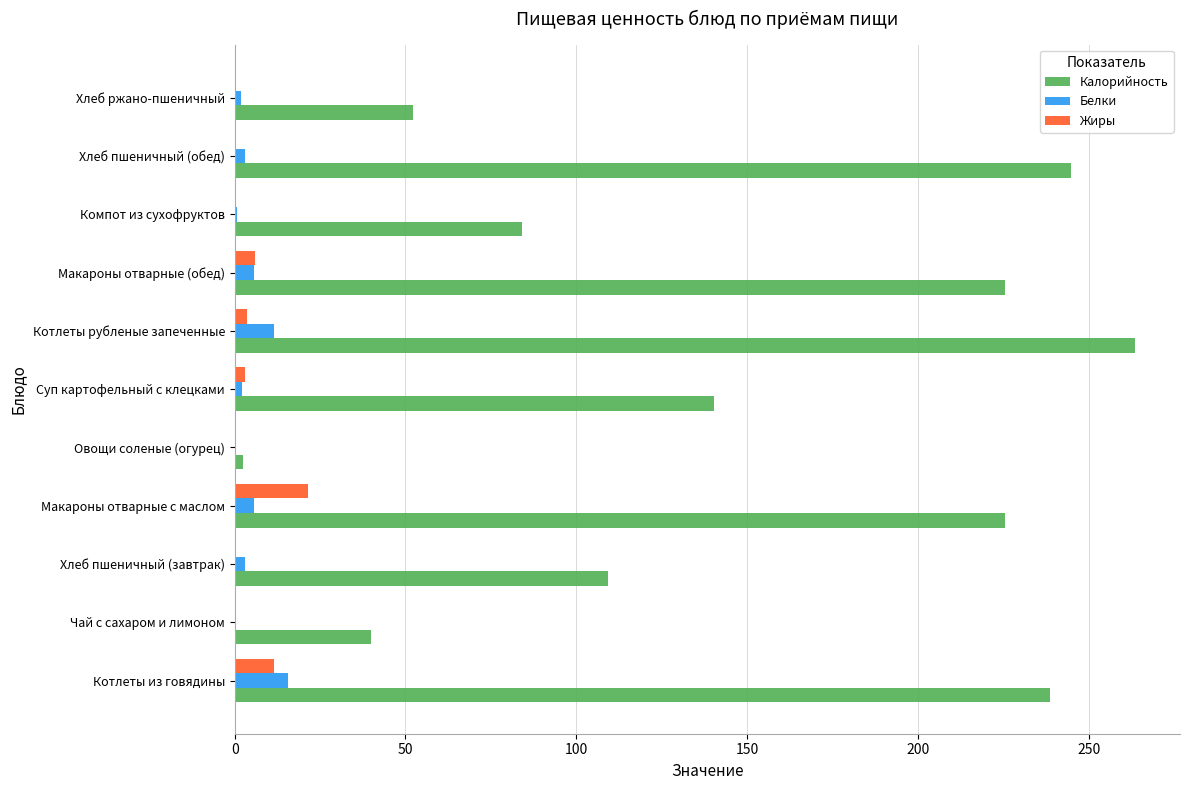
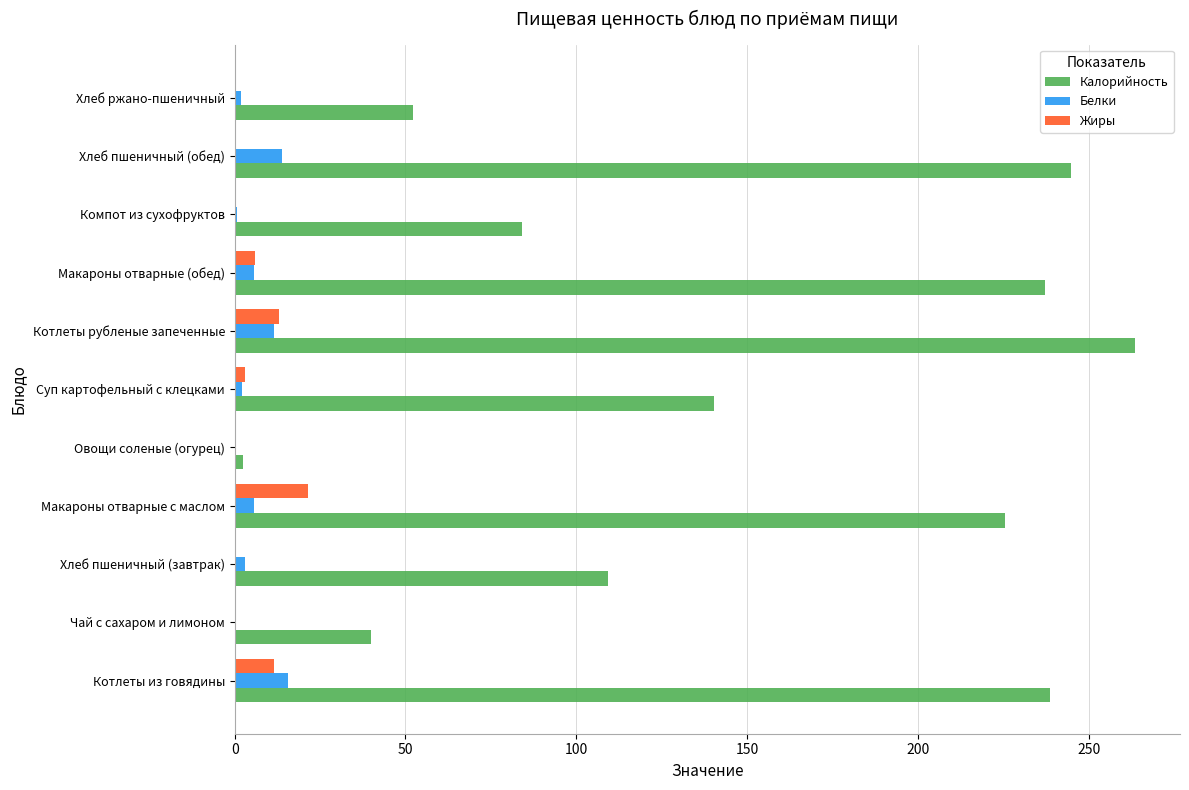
Белки, Хлеб пшеничный (обед): 3 -> 14
Калорийность, Макароны отварные (обед): 226 -> 237
Жиры, Котлеты рубленые запеченные: 4 -> 13
